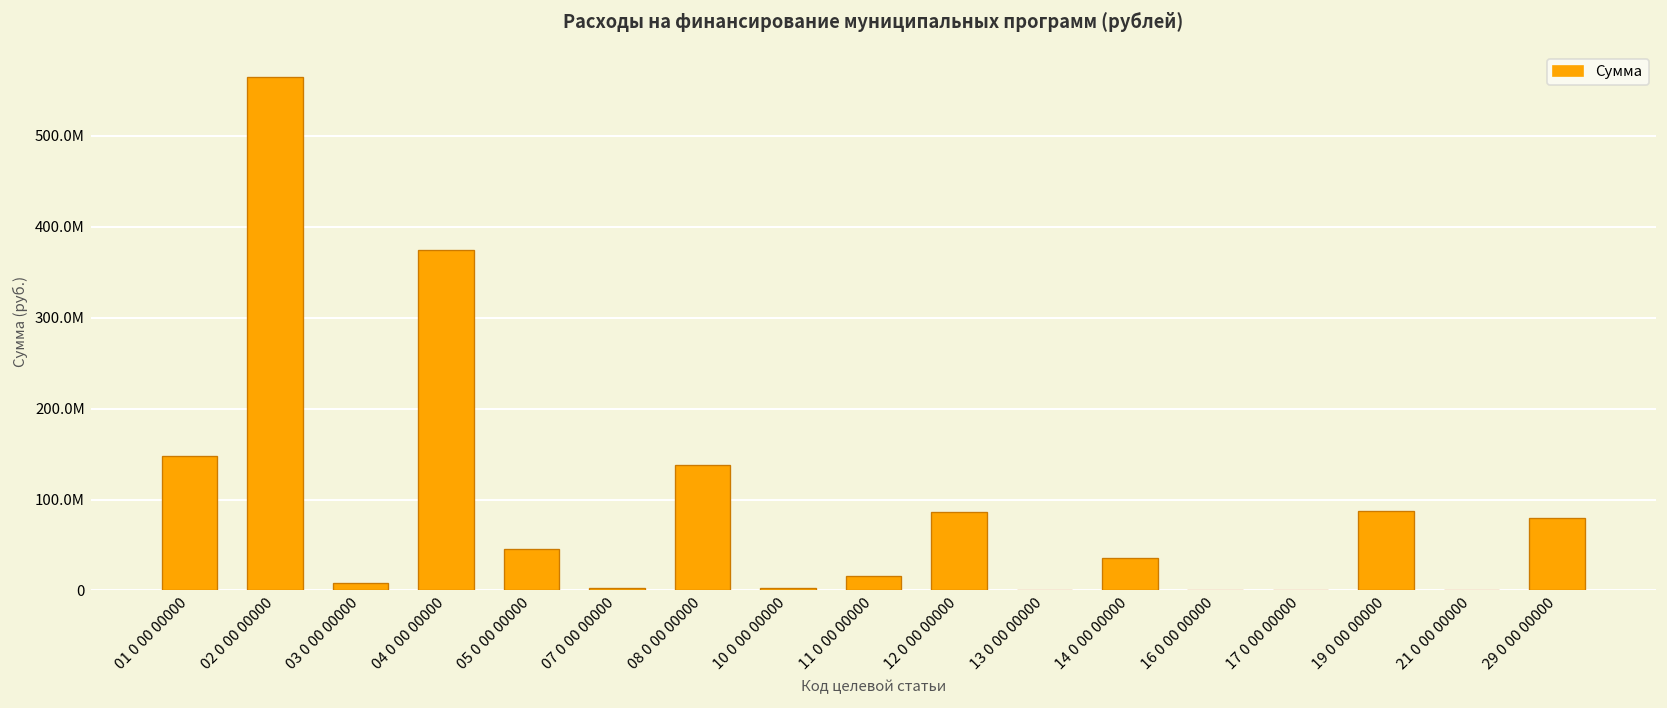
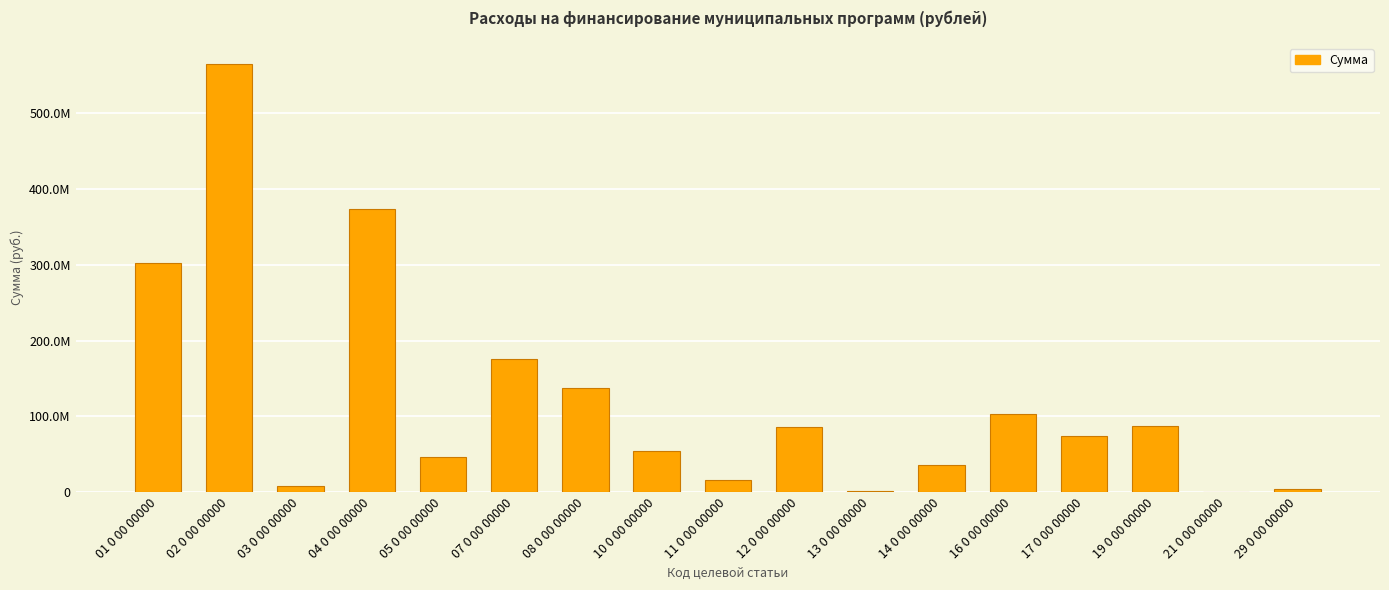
01 0 00 00000: 150000000 -> 300000000
07 0 00 00000: 0 -> 180000000
10 0 00 00000: 0 -> 50000000
16 0 00 00000: 0 -> 100000000
17 0 00 00000: 0 -> 70000000
29 0 00 00000: 80000000 -> 0
